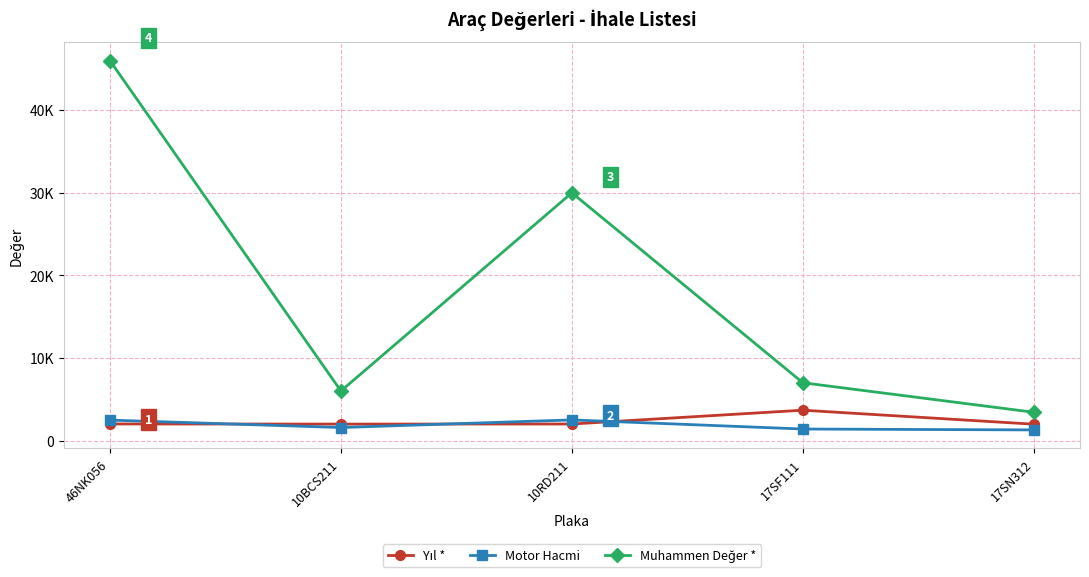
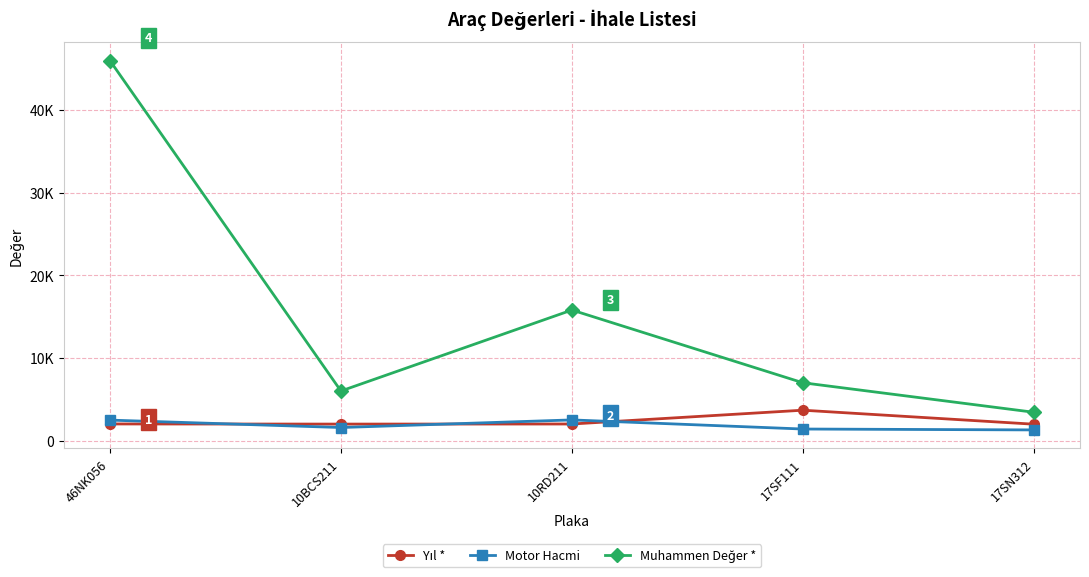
Muhammen Değer *, 10RD211: 30000 -> 16000
